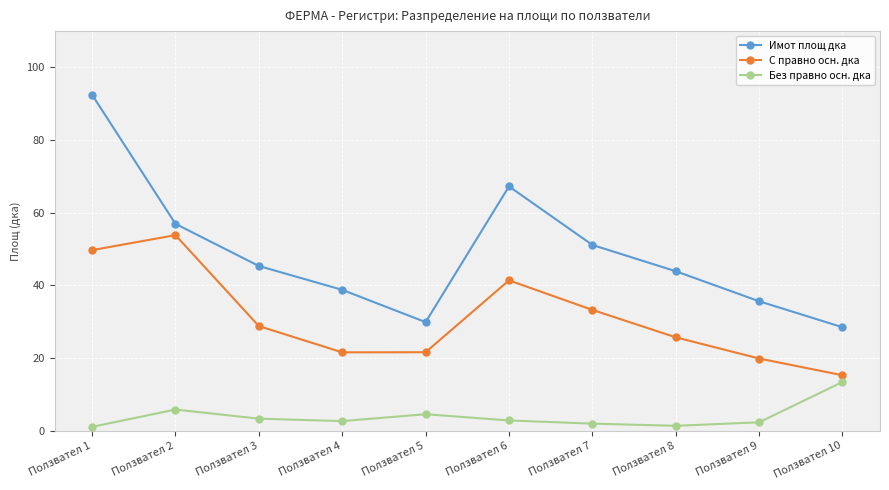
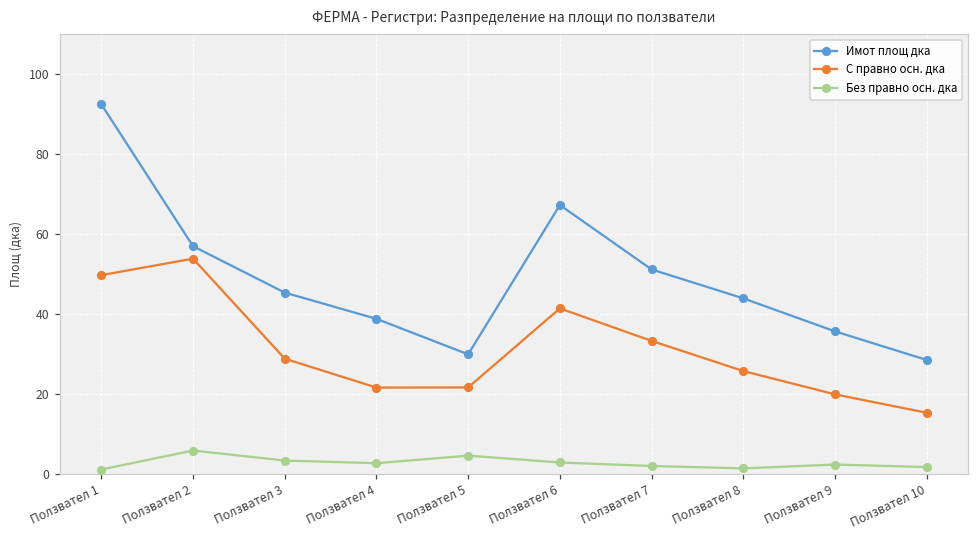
Без правно осн. дка, Ползвател 10: 13 -> 2
